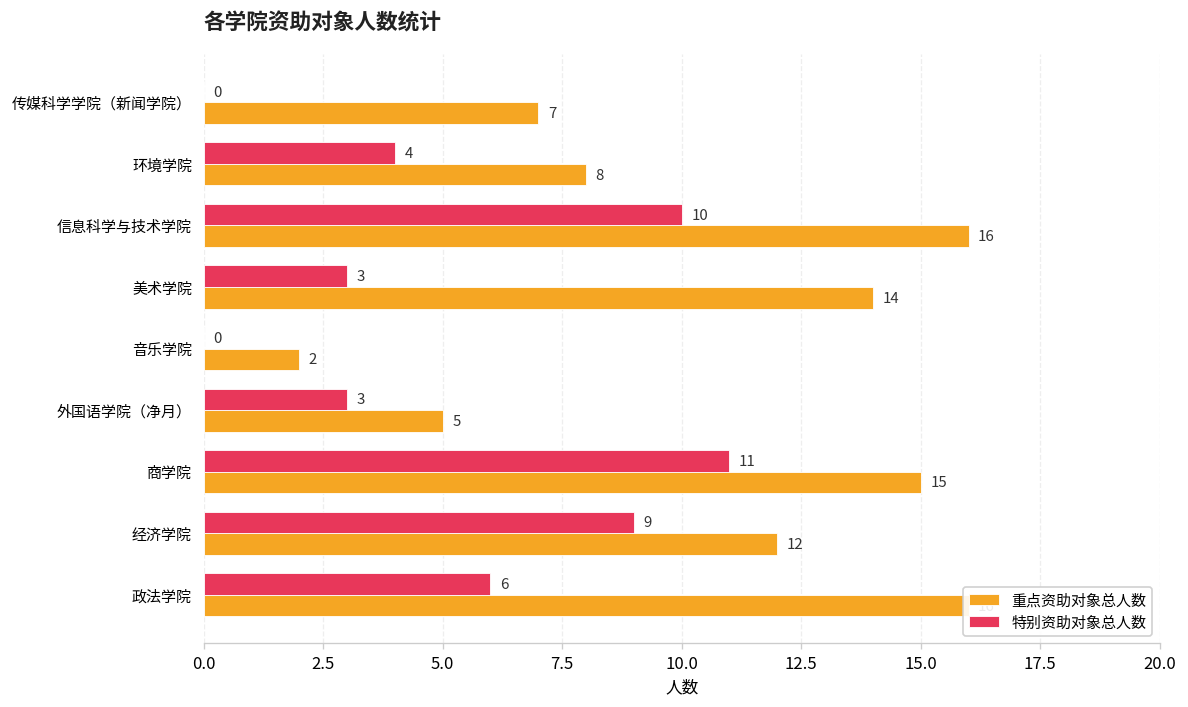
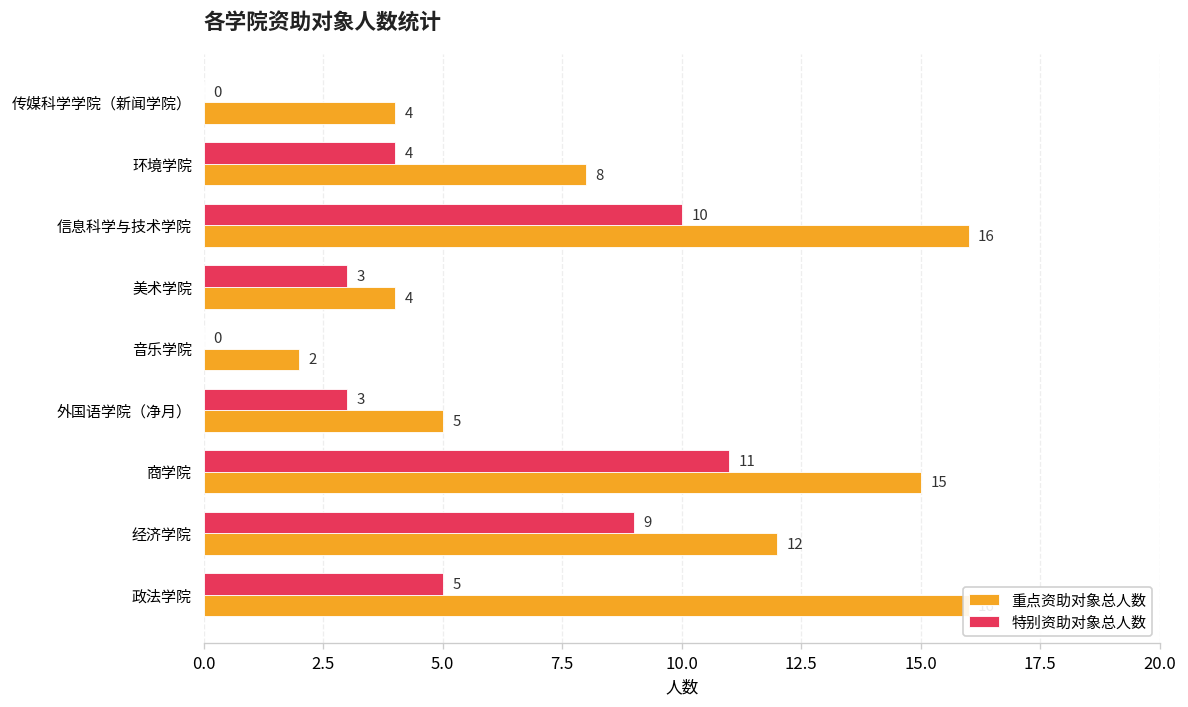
重点资助对象总人数, 传媒科学学院（新闻学院）: 7 -> 4
重点资助对象总人数, 美术学院: 14 -> 4
特别资助对象总人数, 政法学院: 6 -> 5
